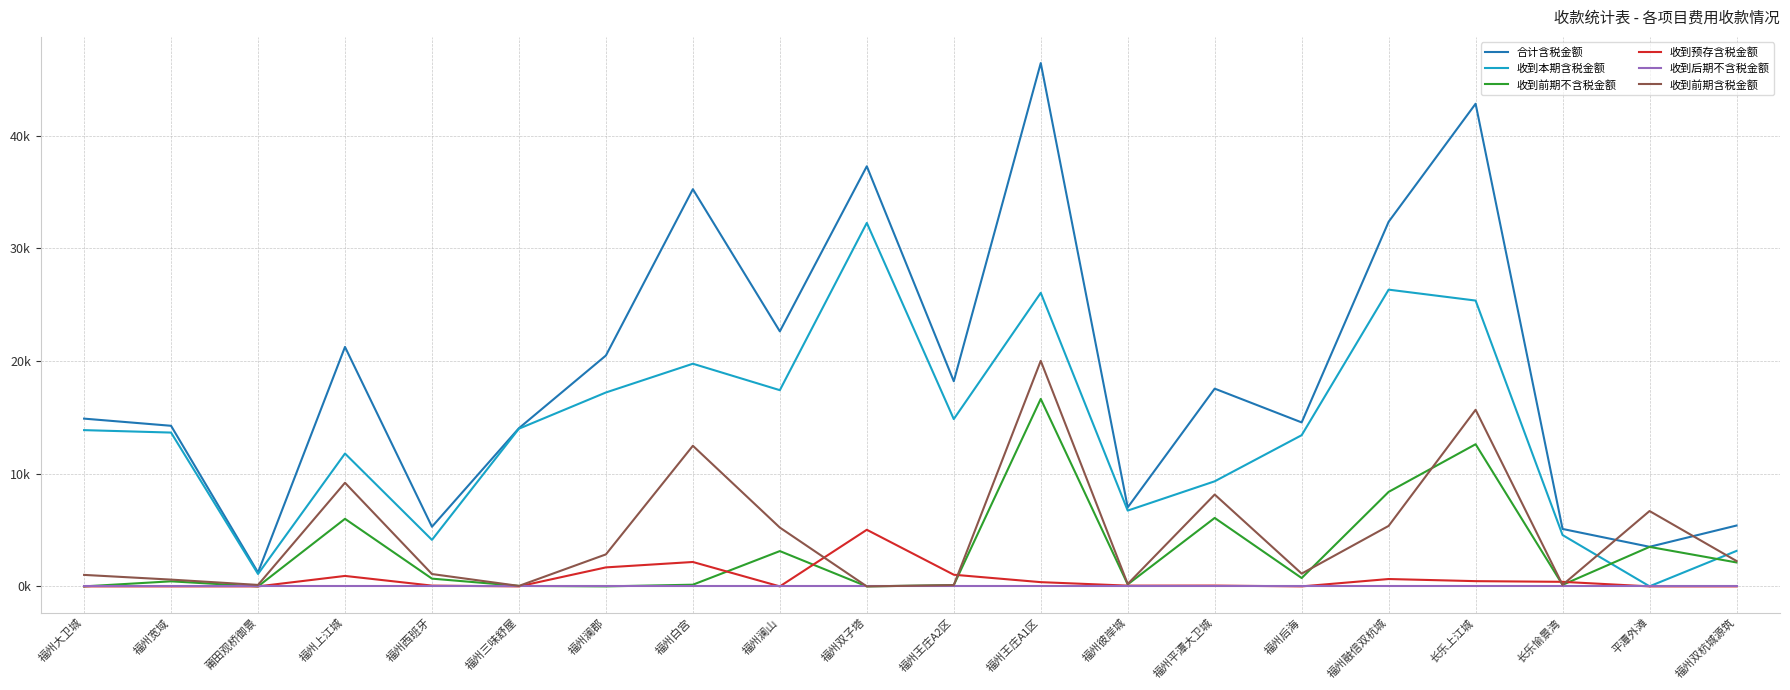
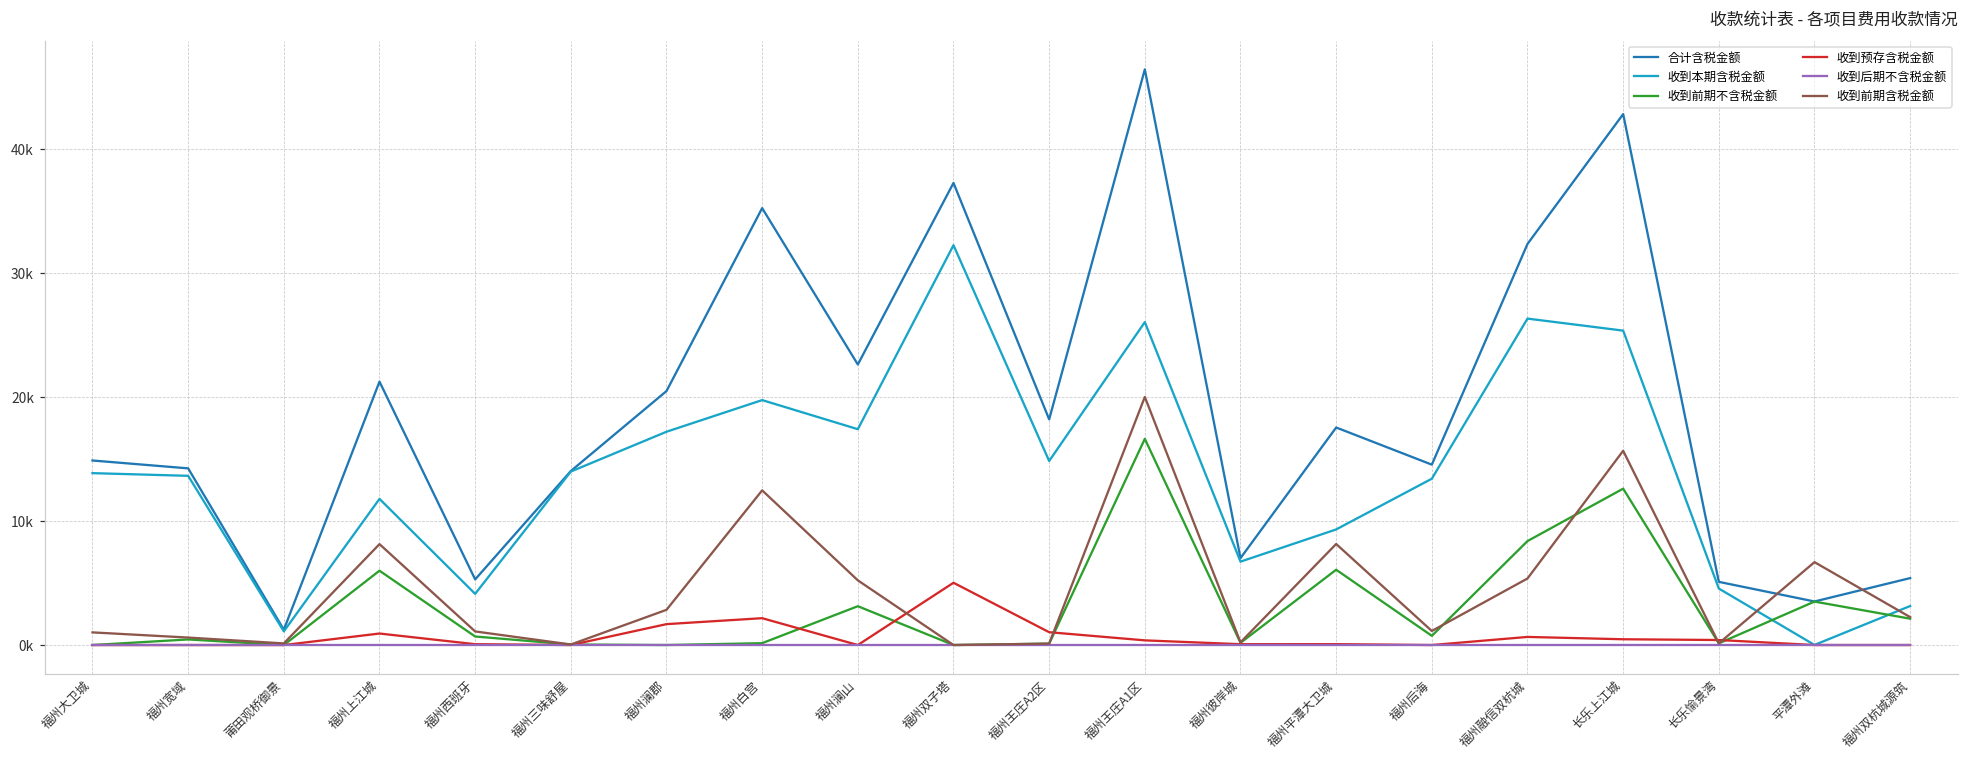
收到前期含税金额, 福州上江城: 9200 -> 8100
